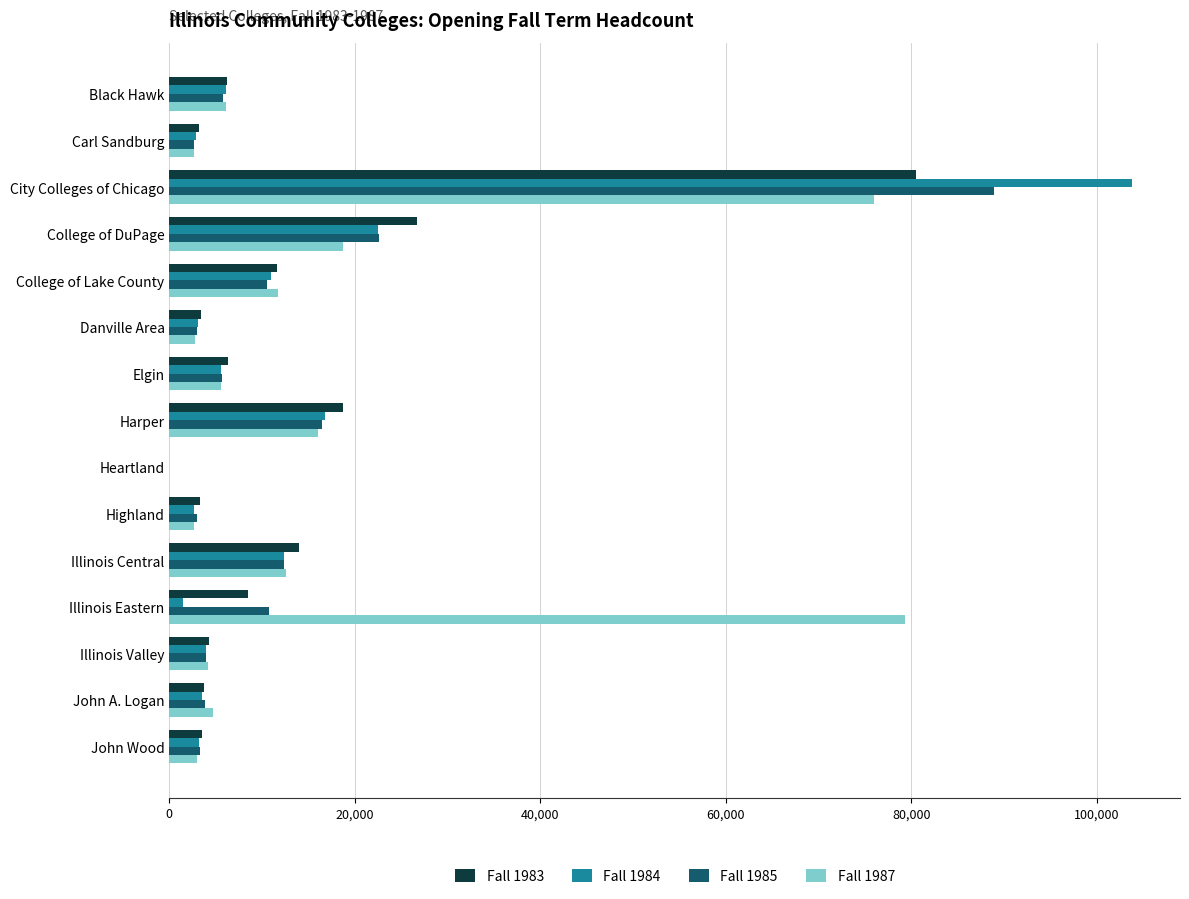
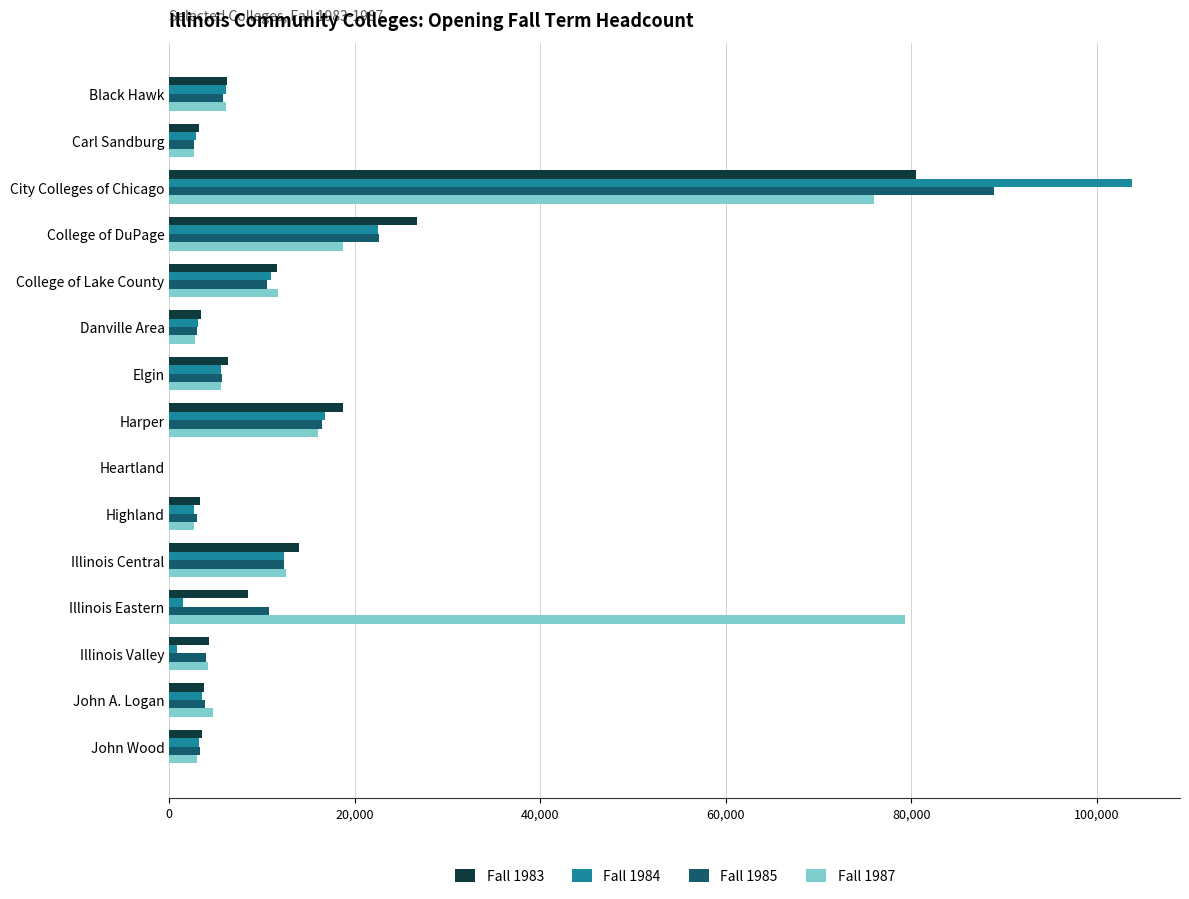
Fall 1984, Illinois Valley: 4,000 -> 1,000
